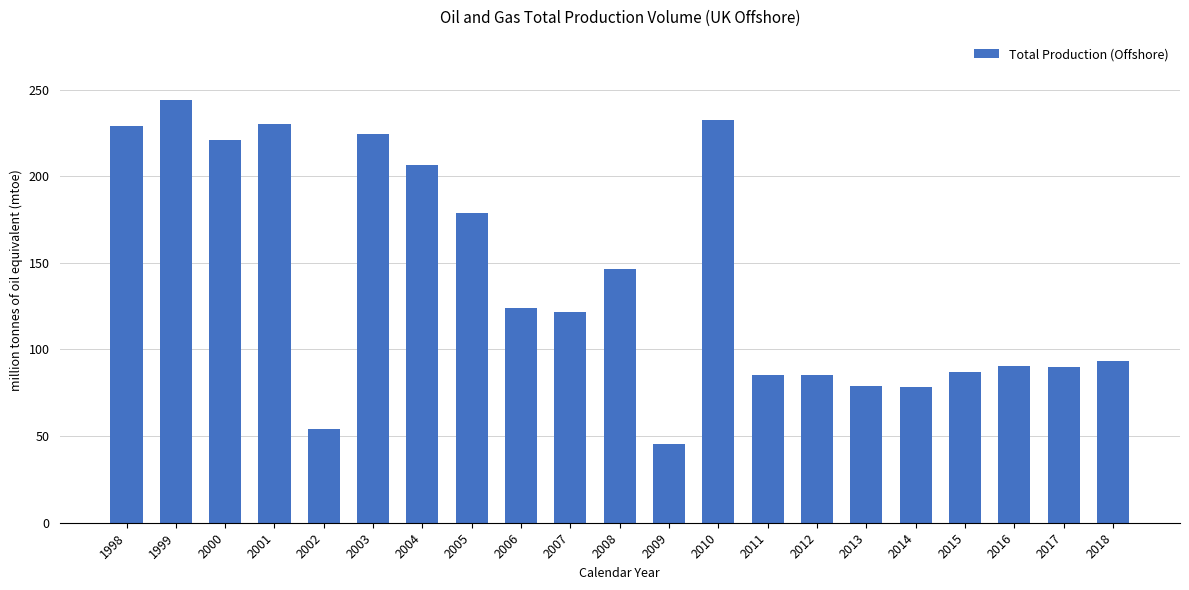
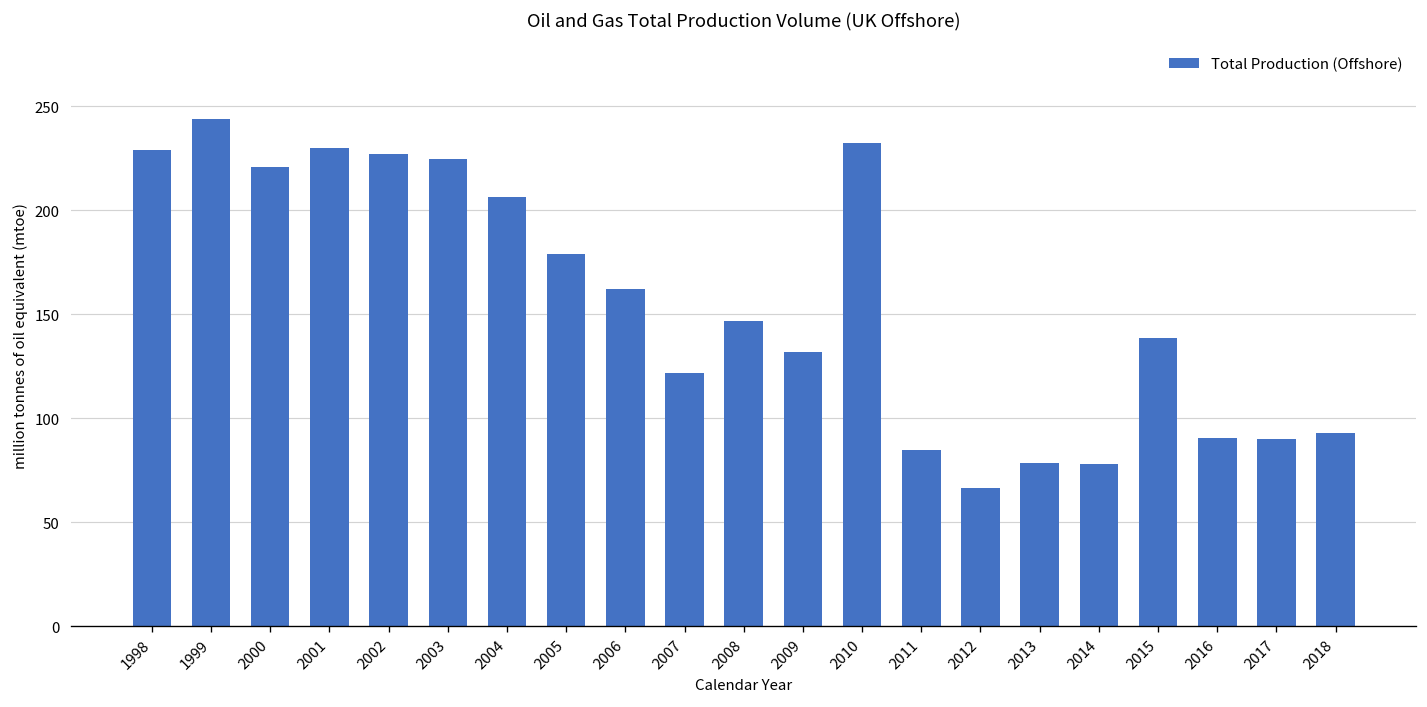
2002: 54 -> 227
2006: 124 -> 162
2009: 45 -> 132
2012: 85 -> 67
2015: 87 -> 139
